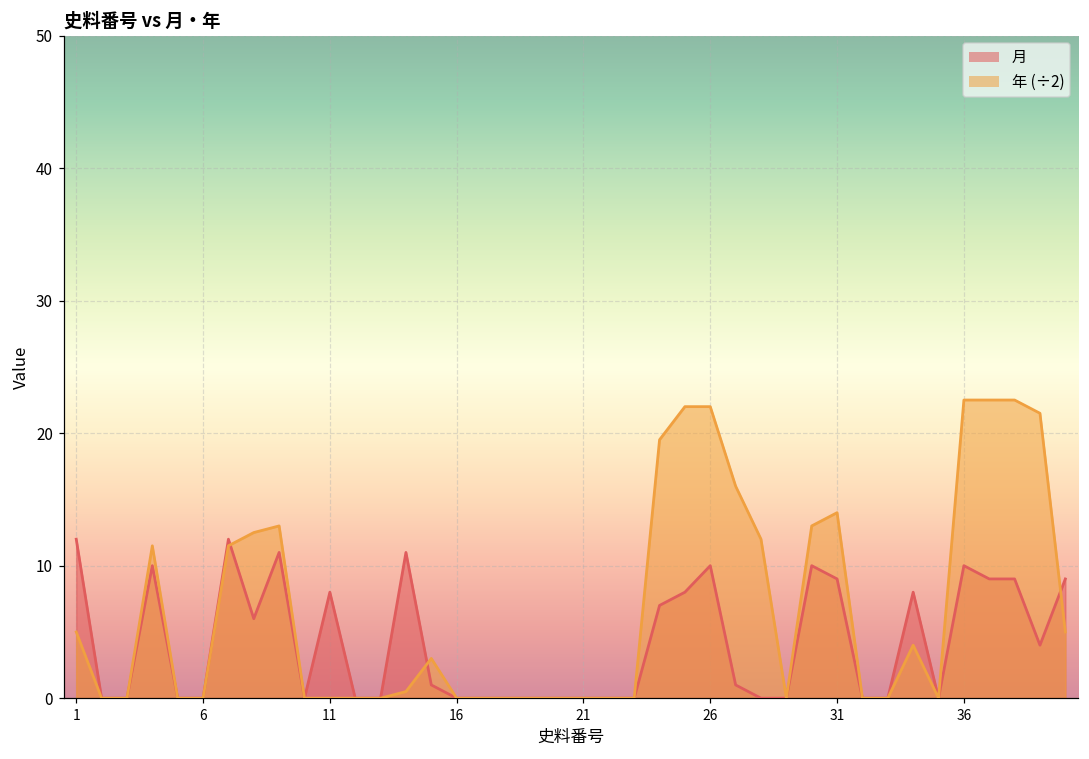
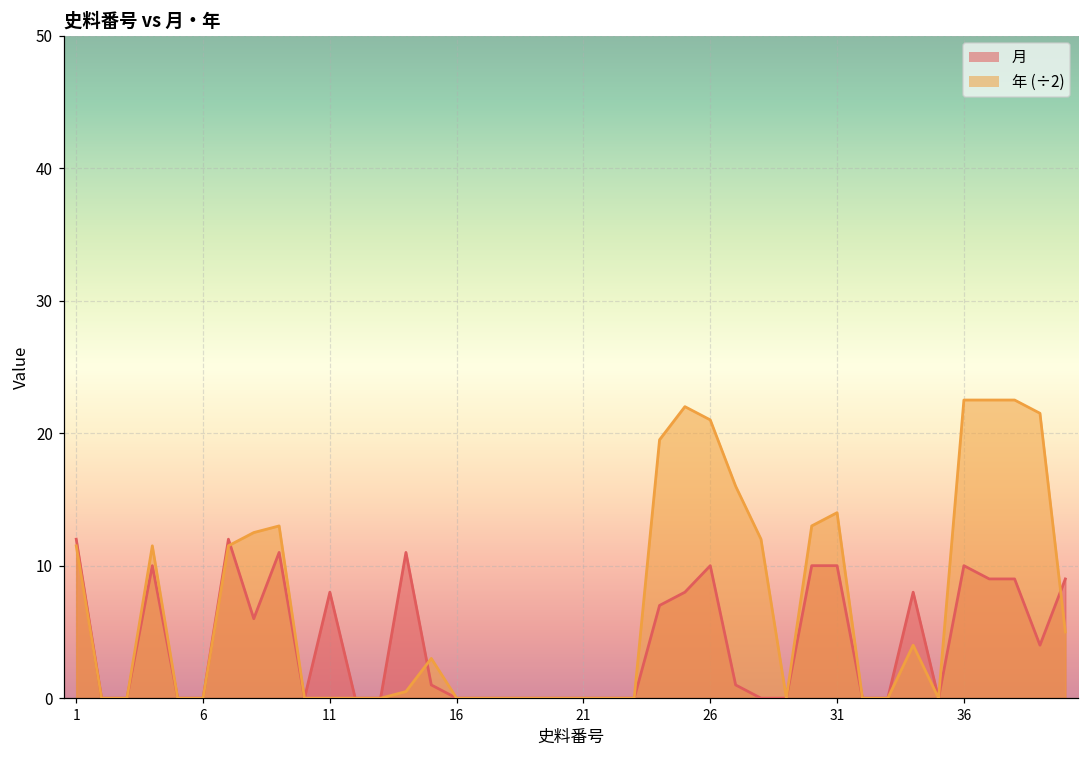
年 (÷2), 1: 5.0 -> 11.5
年 (÷2), 26: 22.0 -> 21.0
月, 31: 9 -> 10
